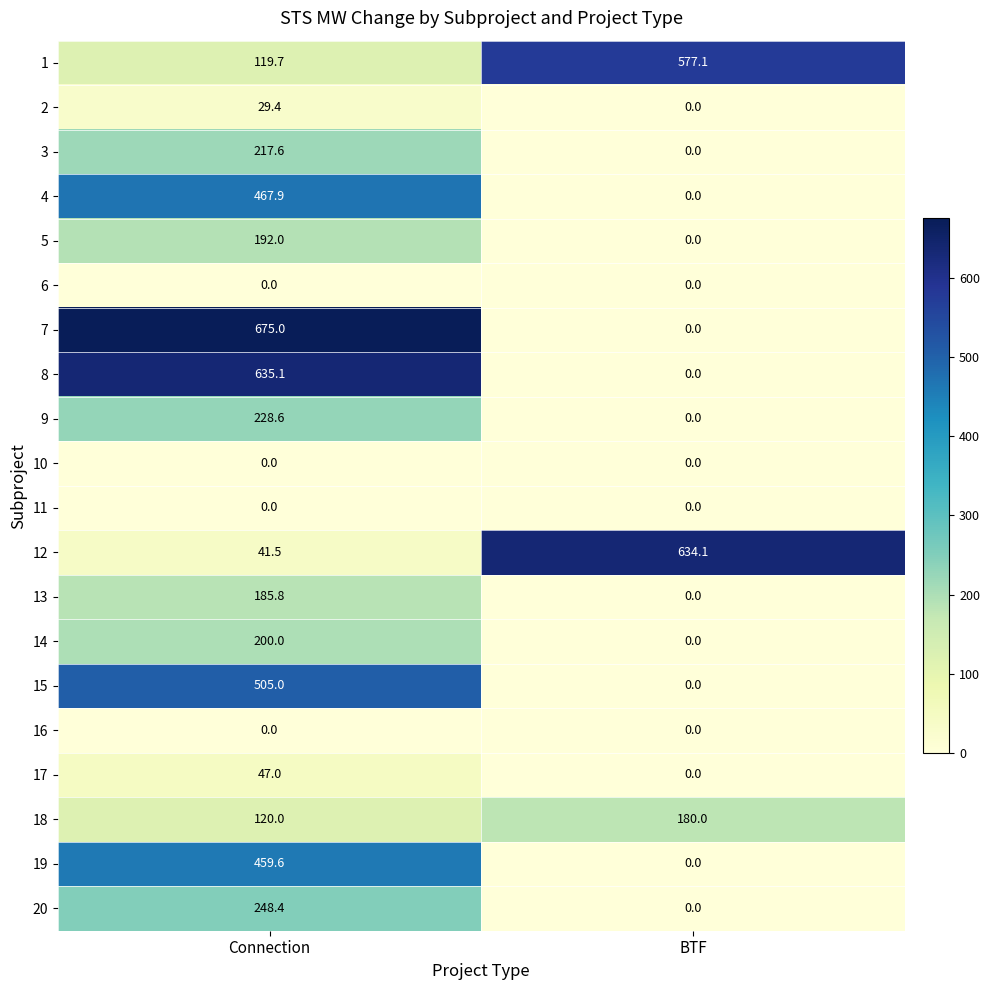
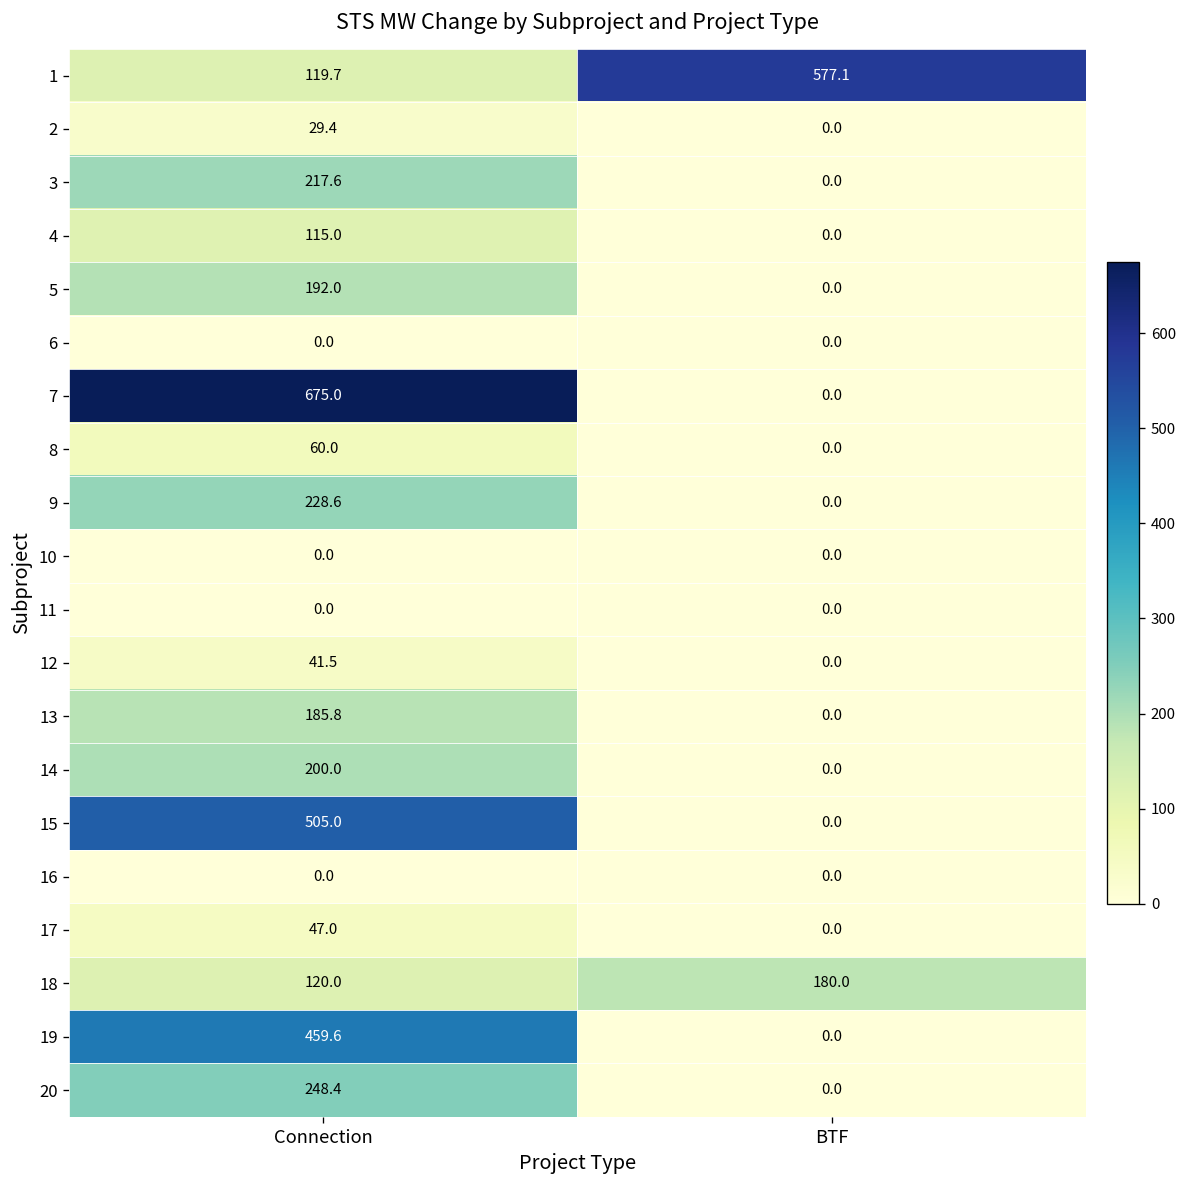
4, Connection: 467.9 -> 115.0
8, Connection: 635.1 -> 60.0
12, BTF: 634.1 -> 0.0
